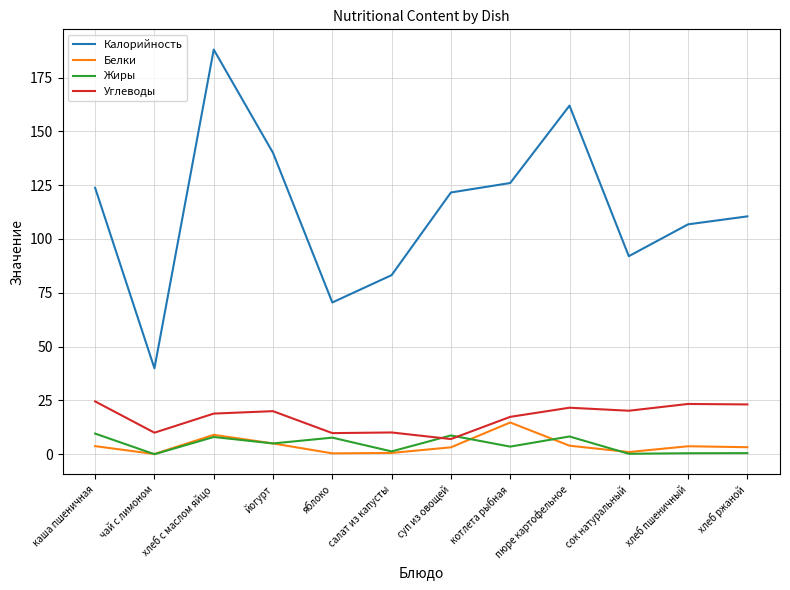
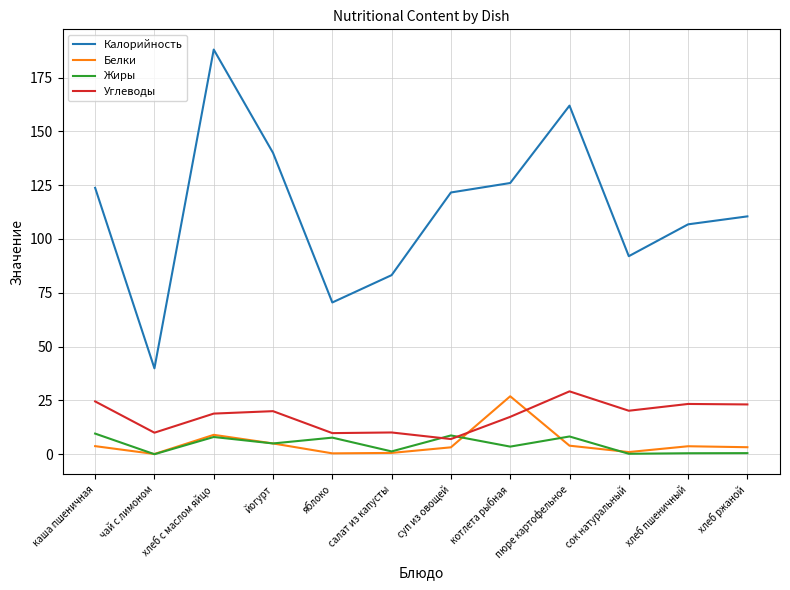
Белки, котлета рыбная: 15 -> 27
Углеводы, пюре картофельное: 22 -> 29
